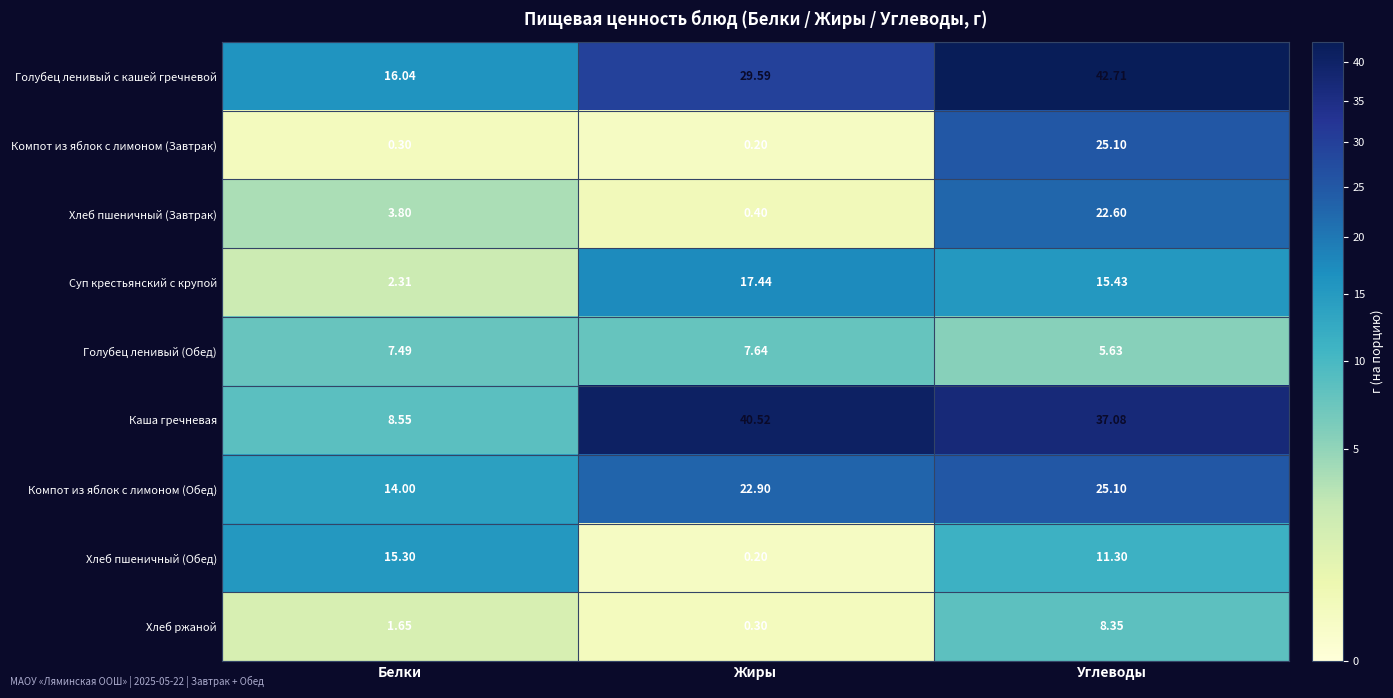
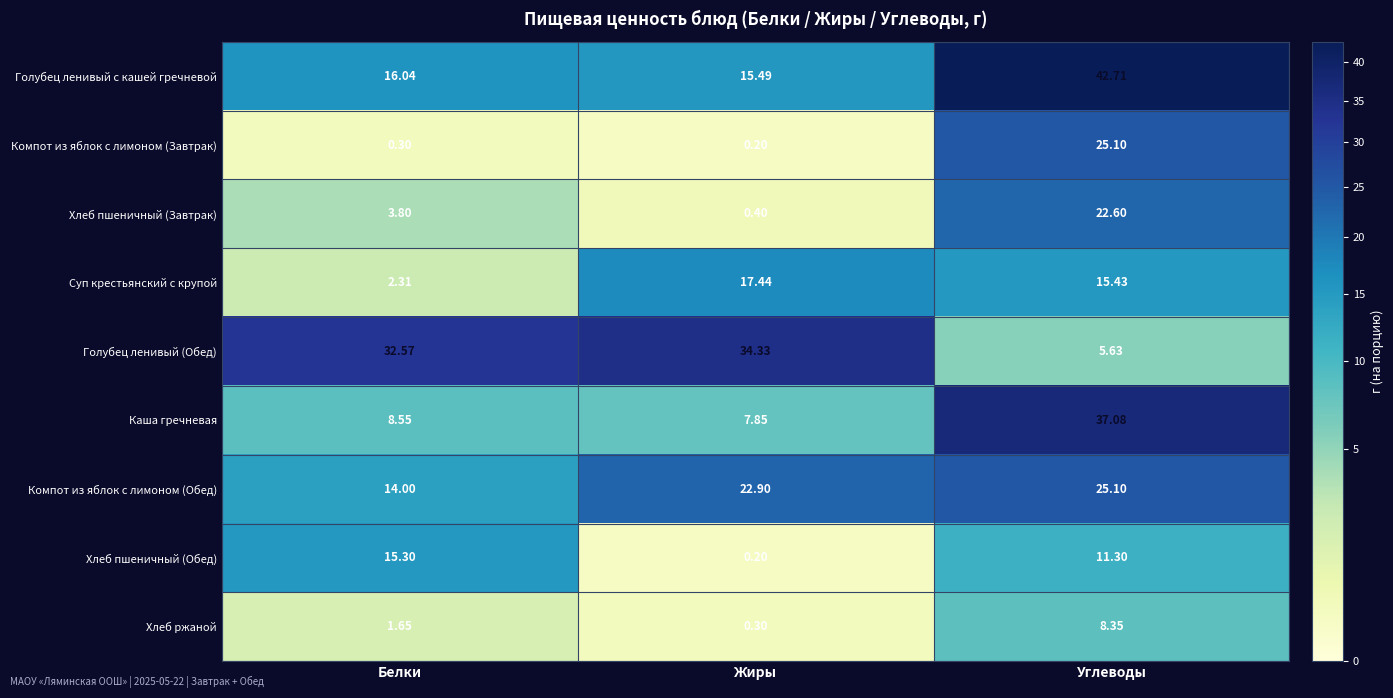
Голубец ленивый с кашей гречневой, Жиры: 29.59 -> 15.49
Голубец ленивый (Обед), Белки: 7.49 -> 32.57
Голубец ленивый (Обед), Жиры: 7.64 -> 34.33
Каша гречневая, Жиры: 40.52 -> 7.85
